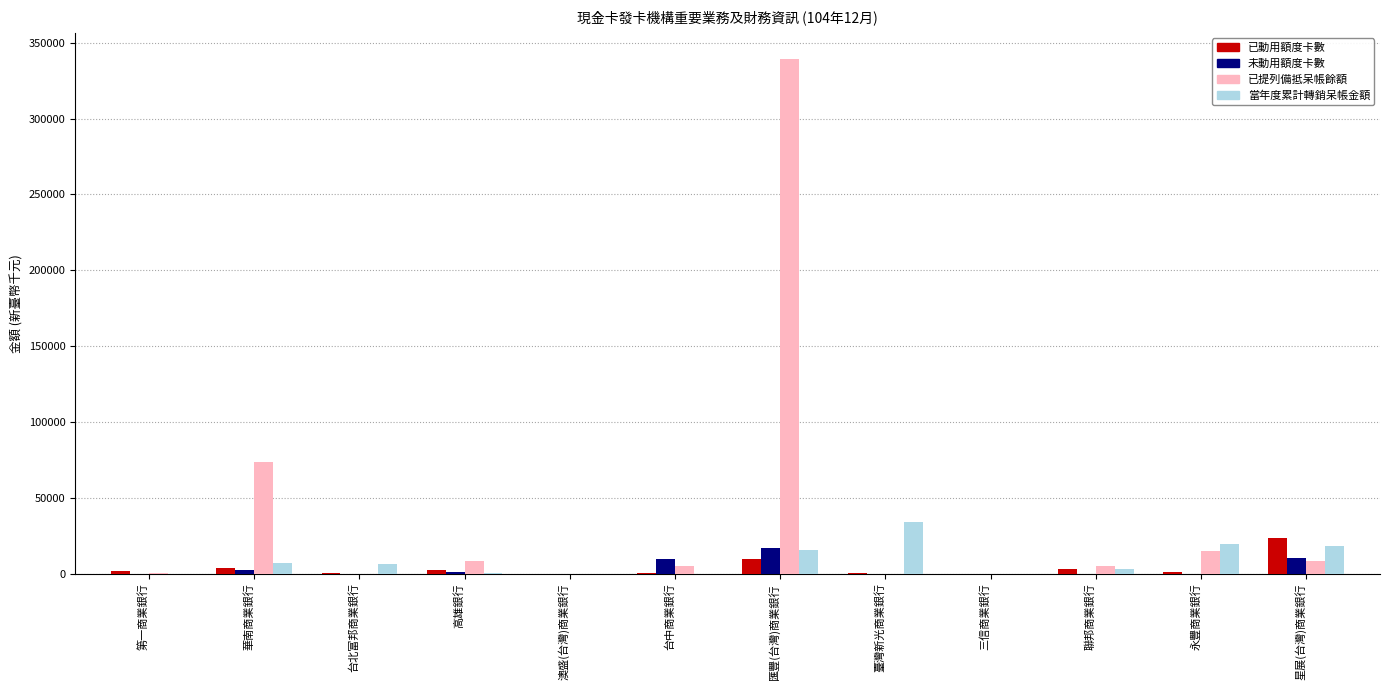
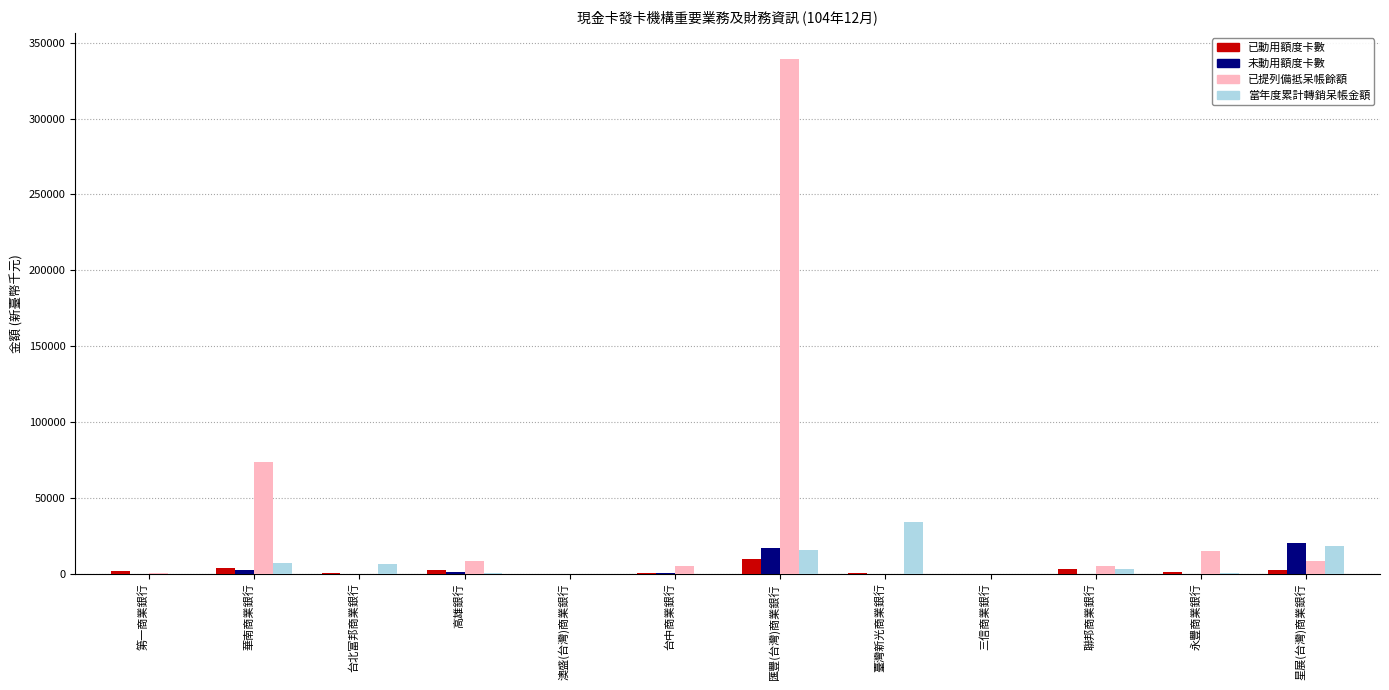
未動用額度卡數, 台中商業銀行: 10000 -> 0
當年度累計轉銷呆帳金額, 永豐商業銀行: 20000 -> 1000
已動用額度卡數, 星展(台灣)商業銀行: 23000 -> 2000
未動用額度卡數, 星展(台灣)商業銀行: 10000 -> 20000
